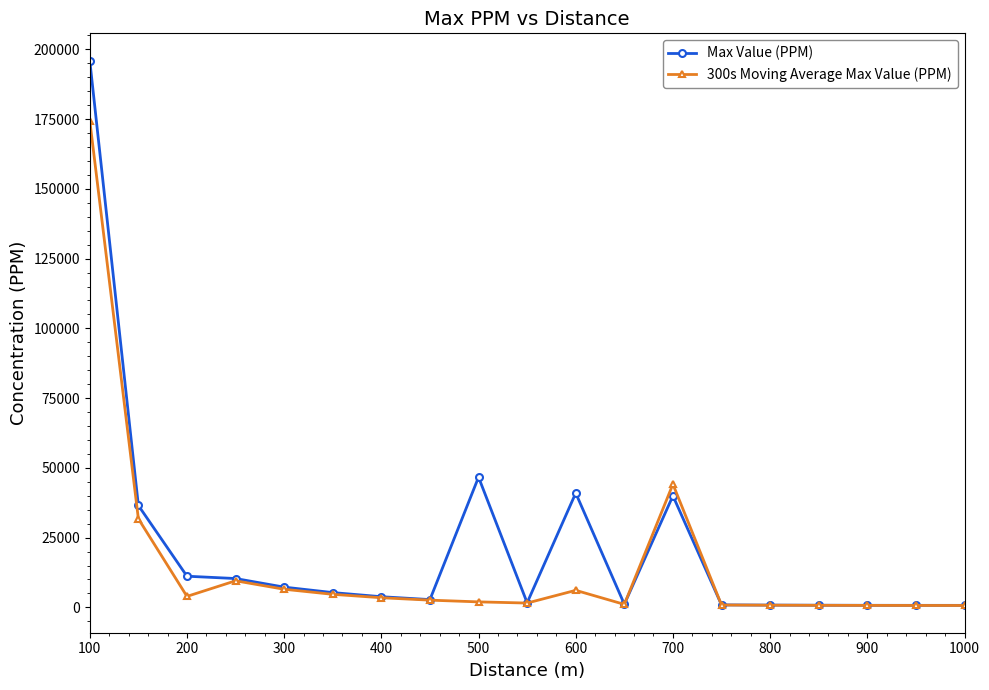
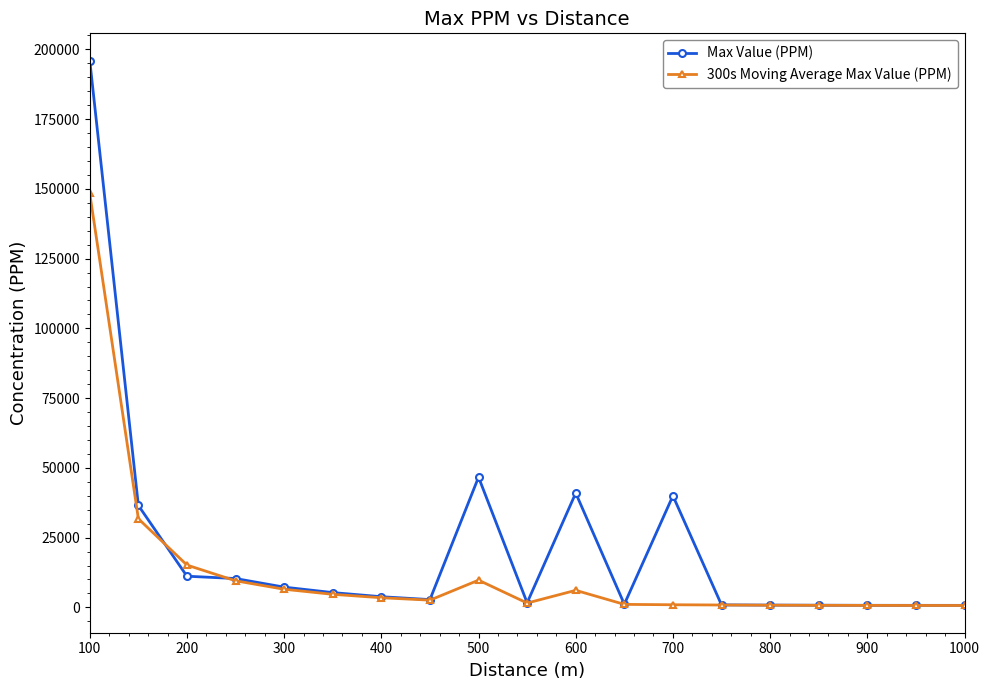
300s Moving Average Max Value (PPM), 100: 174000 -> 148000
300s Moving Average Max Value (PPM), 200: 4000 -> 15000
300s Moving Average Max Value (PPM), 500: 2000 -> 10000
300s Moving Average Max Value (PPM), 700: 44000 -> 1000
